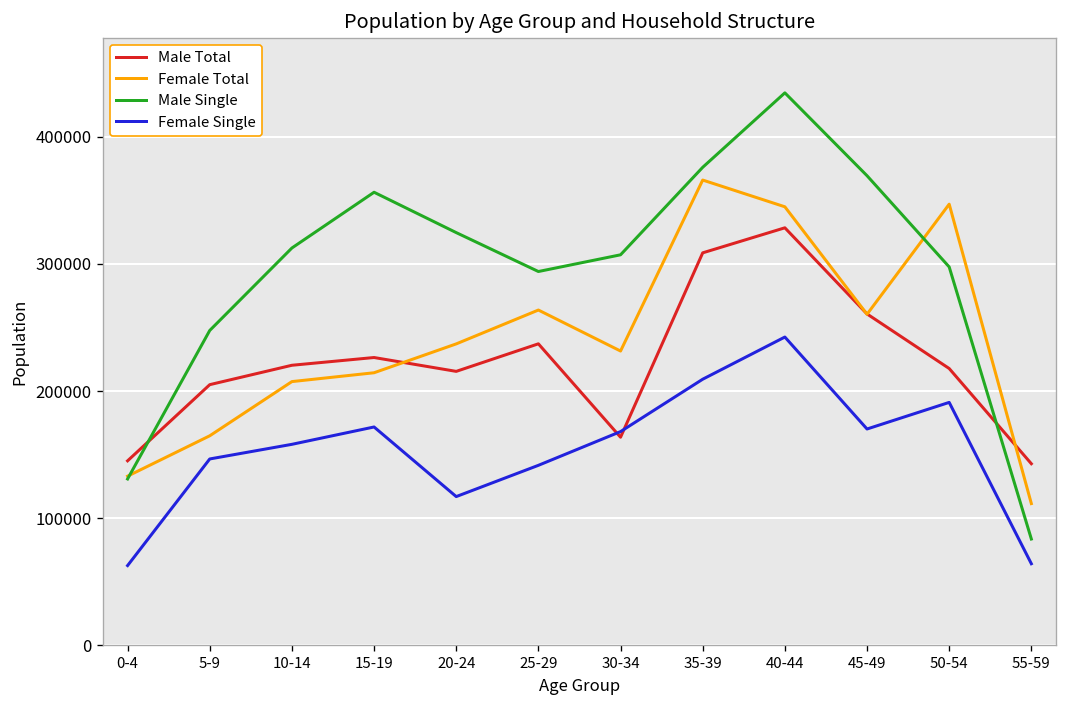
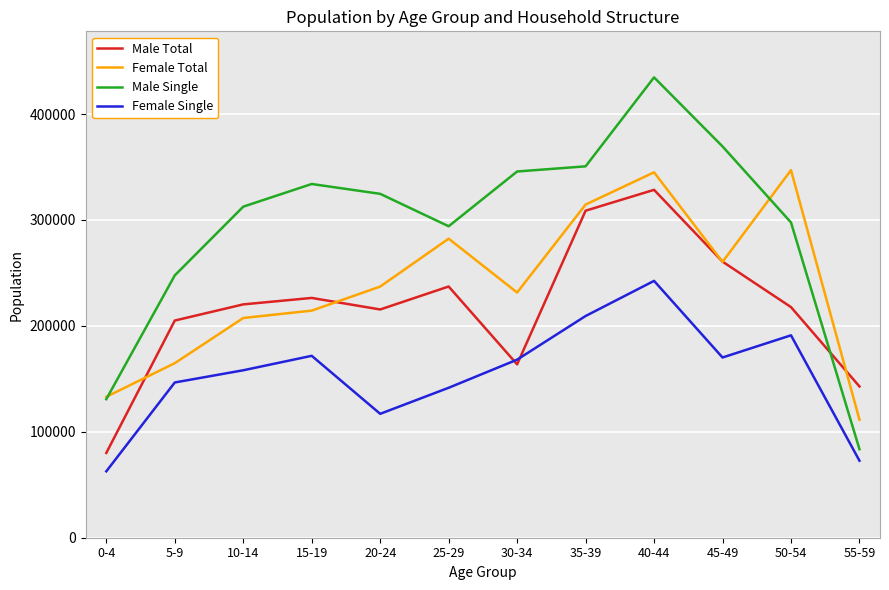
Male Total, 0-4: 145000 -> 80000
Male Single, 15-19: 356000 -> 334000
Female Total, 25-29: 264000 -> 282000
Male Single, 30-34: 307000 -> 346000
Female Total, 35-39: 366000 -> 315000
Male Single, 35-39: 376000 -> 351000
Female Single, 55-59: 64000 -> 73000
